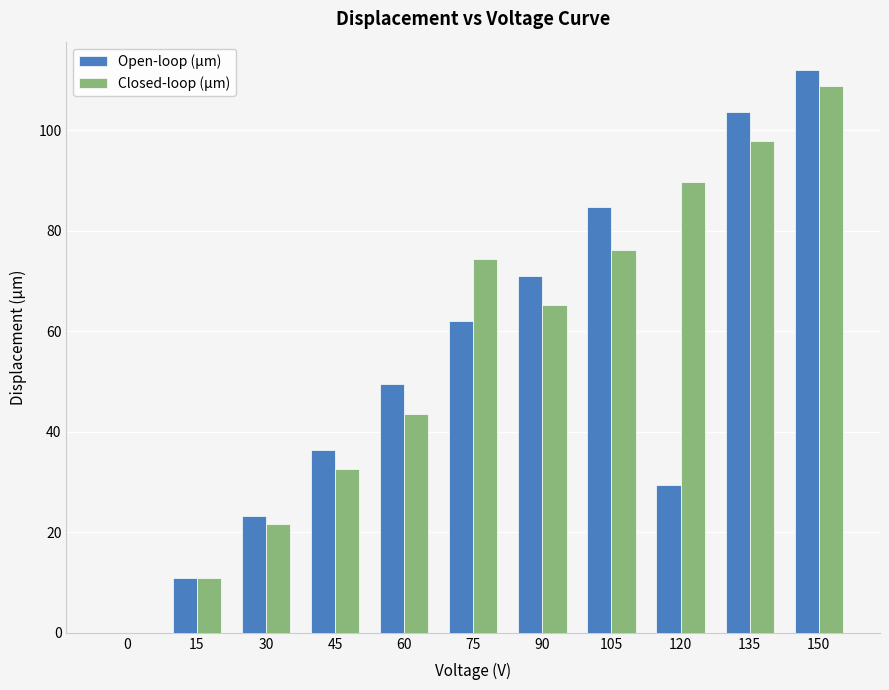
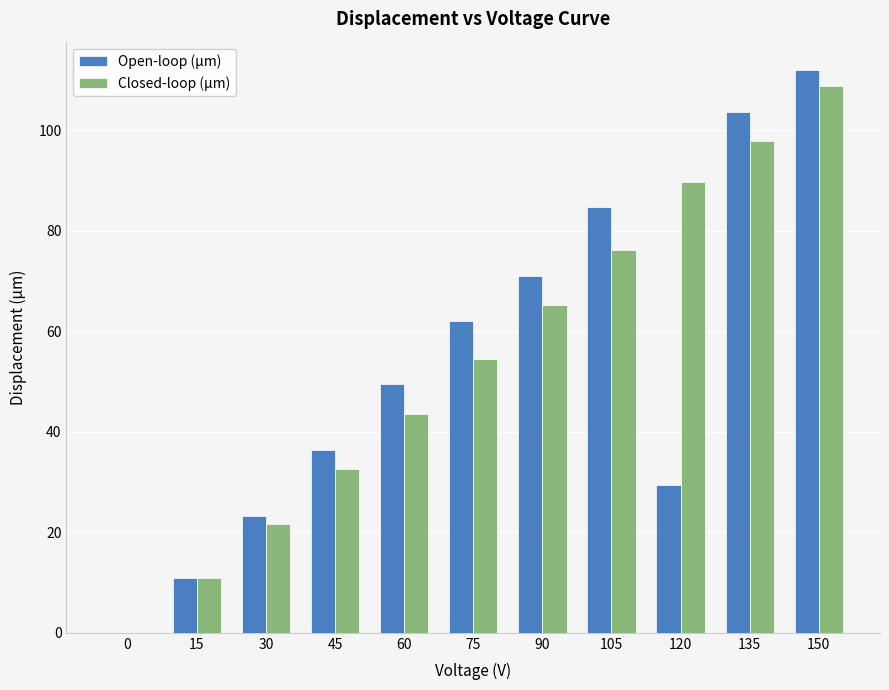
Closed-loop (µm), 75: 74 -> 54
